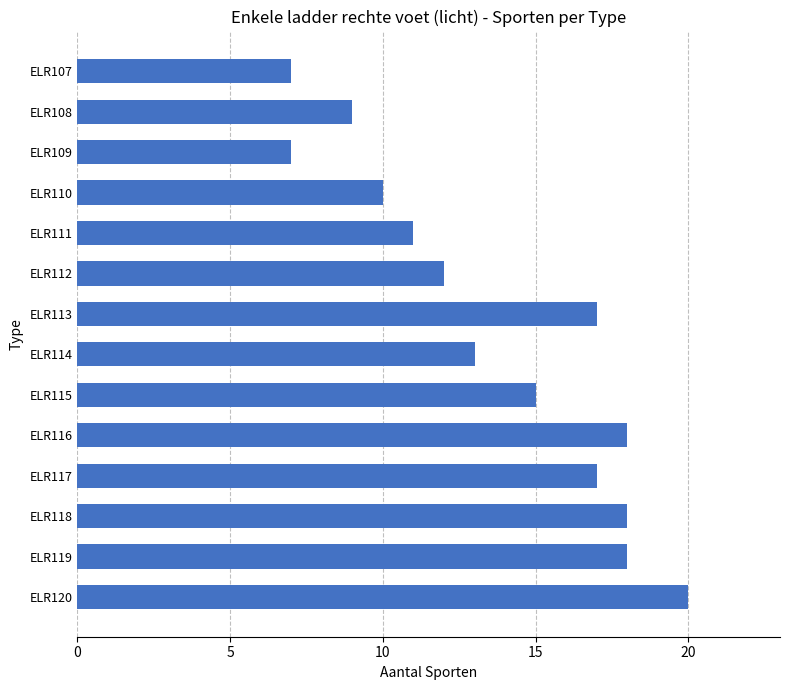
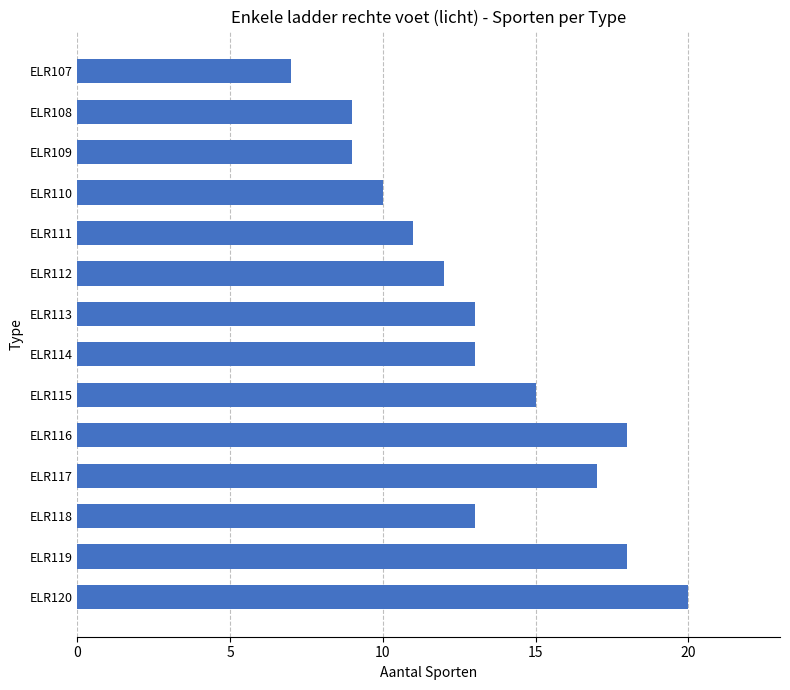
ELR109: 7 -> 9
ELR113: 17 -> 13
ELR118: 18 -> 13
